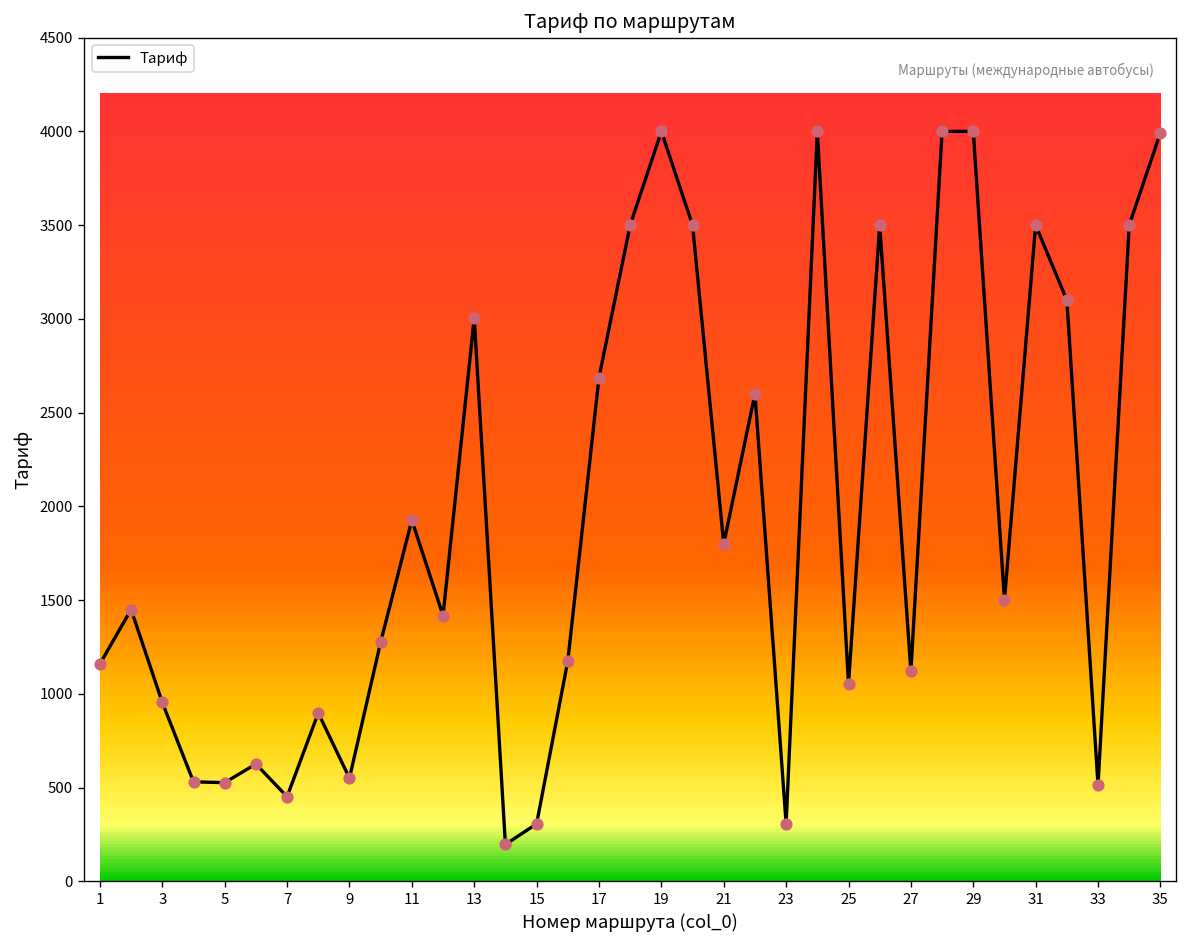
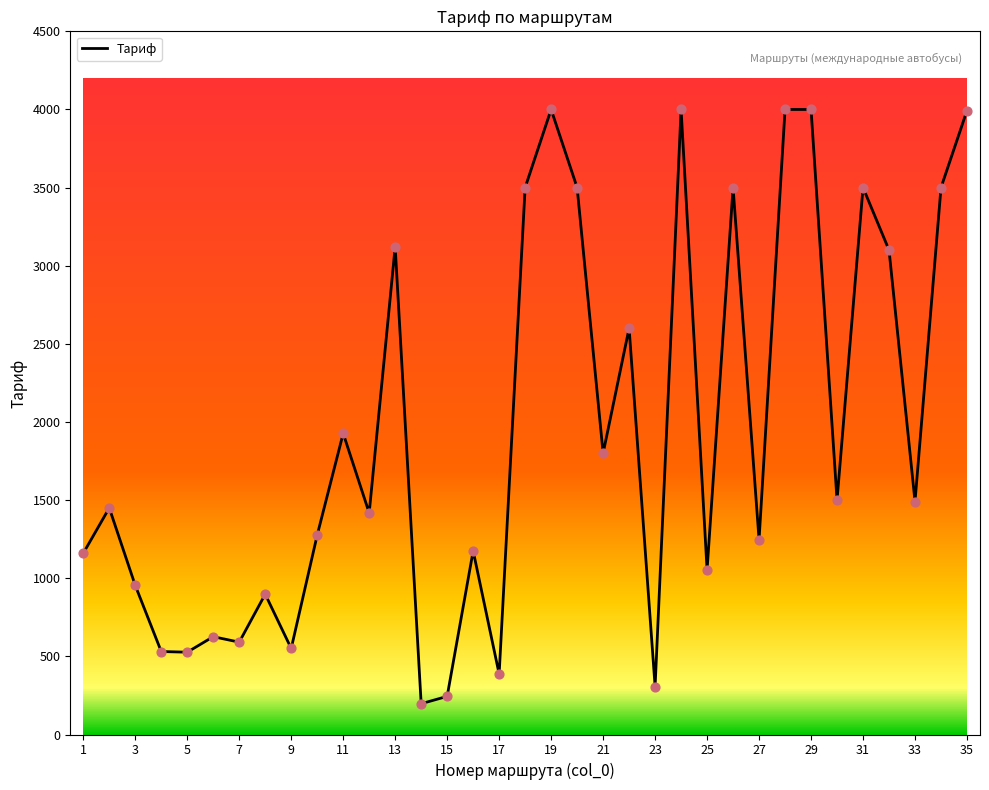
7: 450 -> 590
13: 3010 -> 3120
15: 310 -> 240
17: 2690 -> 390
27: 1120 -> 1250
33: 510 -> 1490
